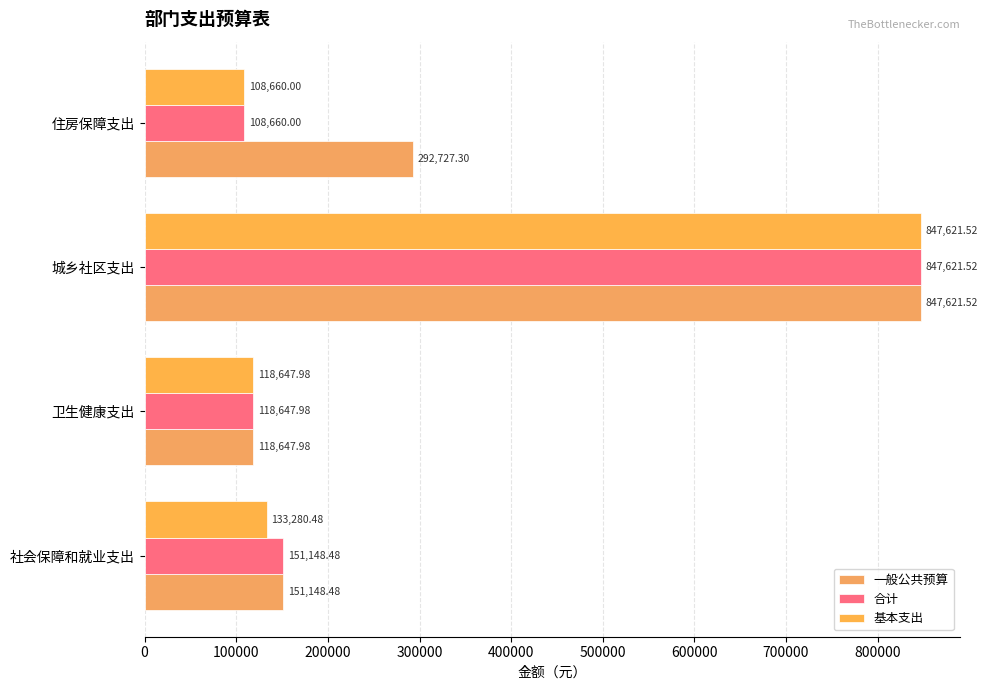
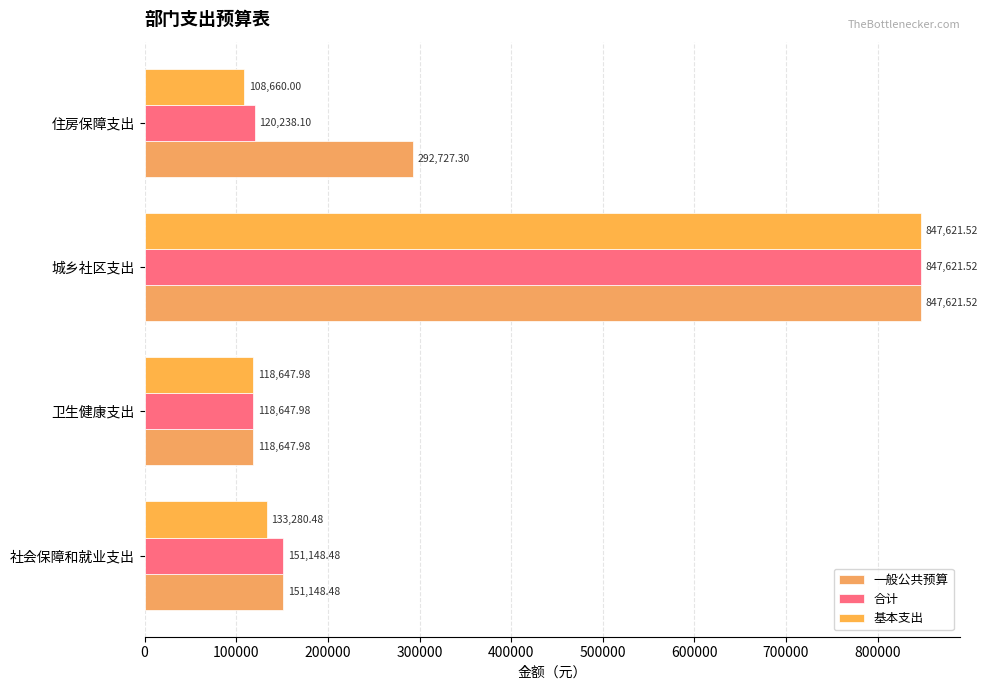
合计, 住房保障支出: 108,660.00 -> 120,238.10
